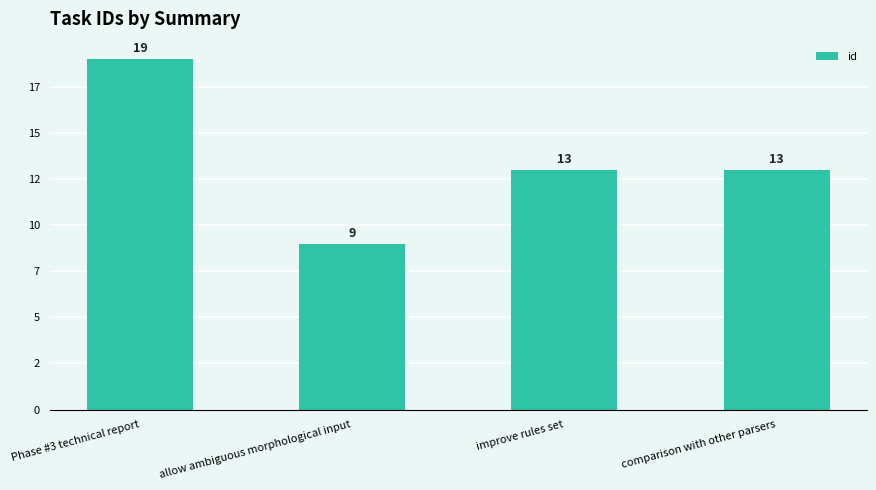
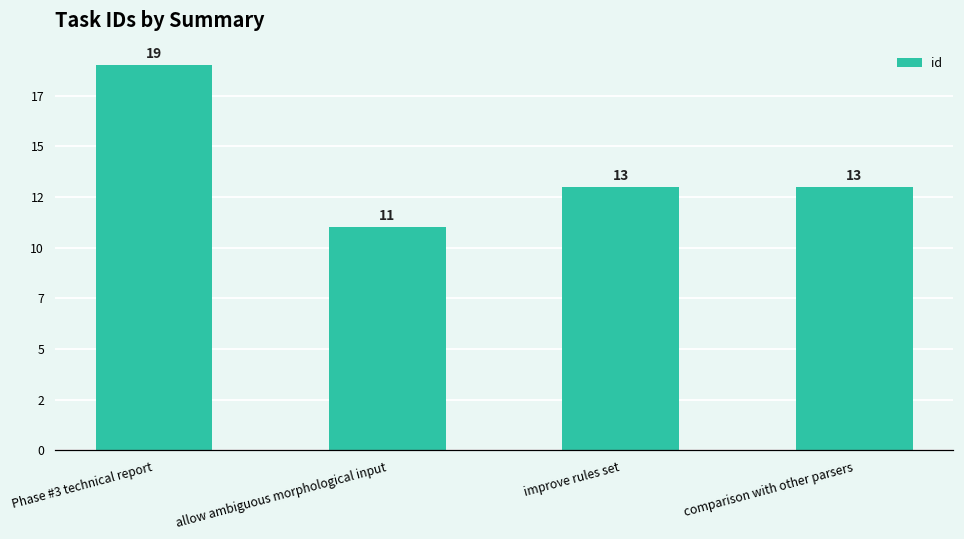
allow ambiguous morphological input: 9 -> 11
